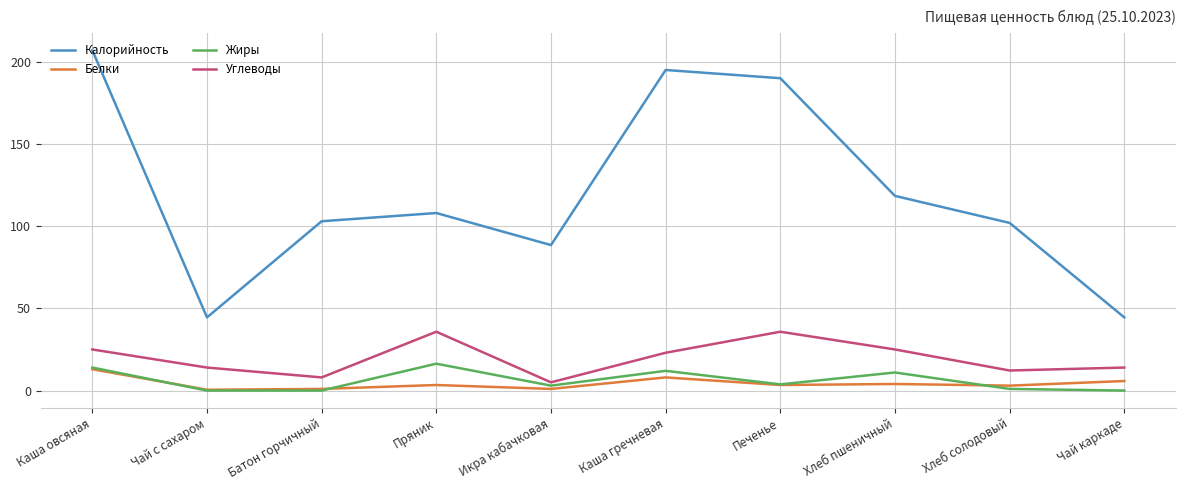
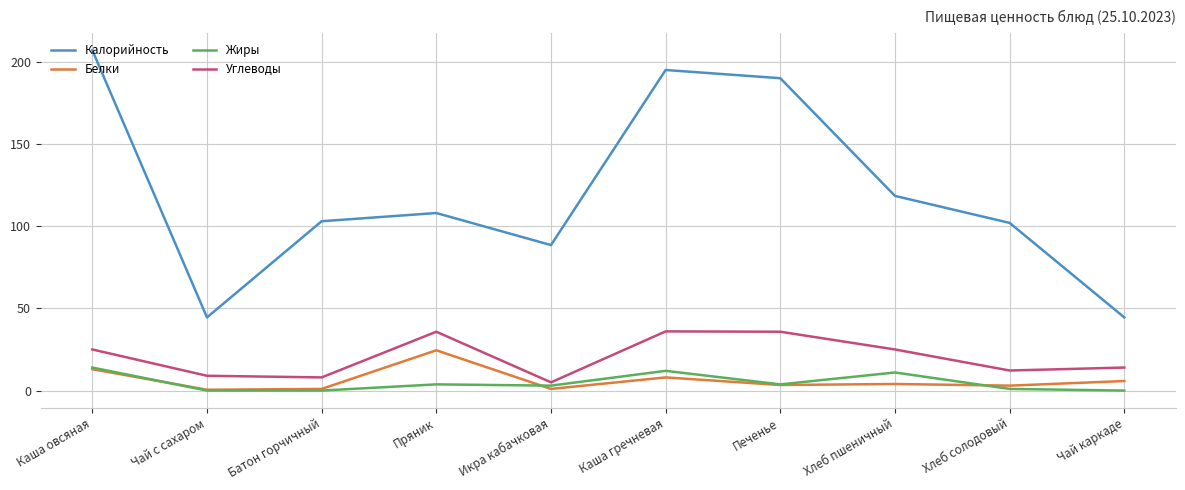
Углеводы, Чай с сахаром: 14 -> 9
Белки, Пряник: 3 -> 25
Жиры, Пряник: 16 -> 4
Углеводы, Каша гречневая: 23 -> 36
